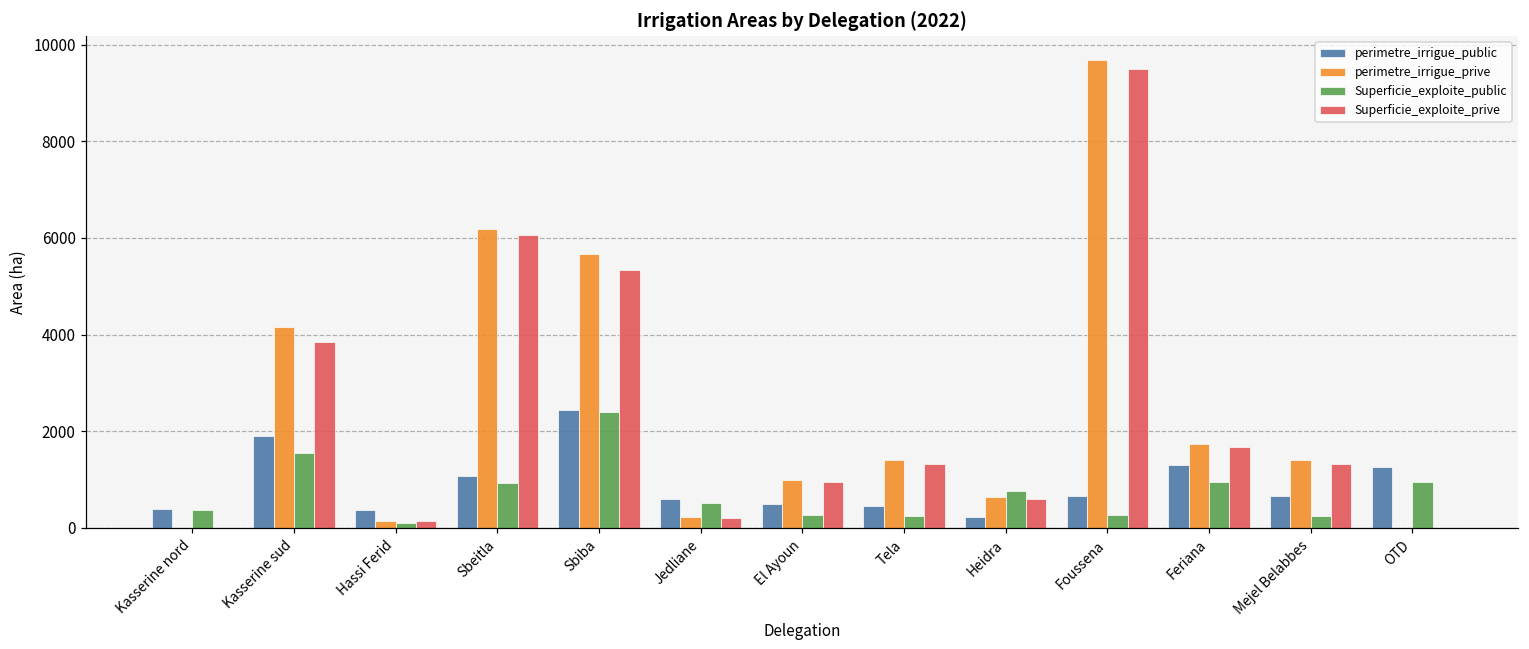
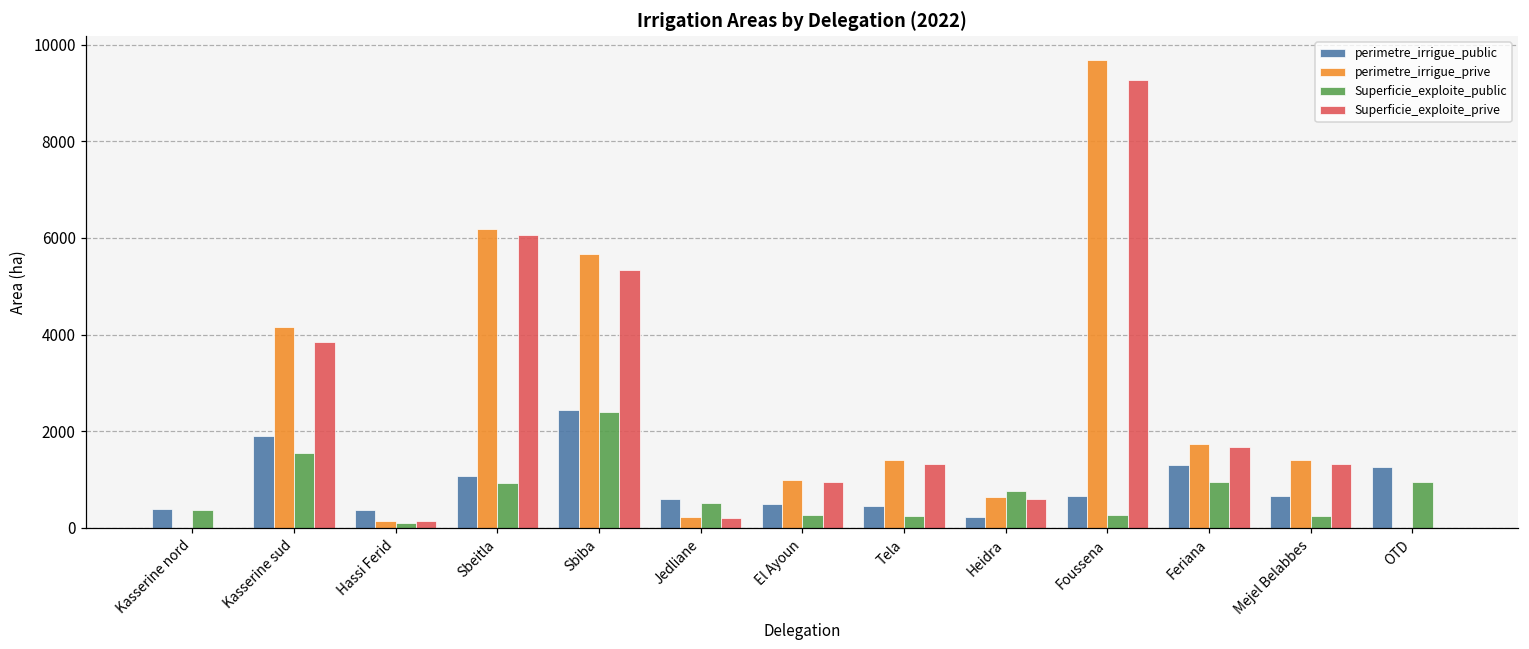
Superficie_exploite_prive, Foussena: 9500 -> 9300
